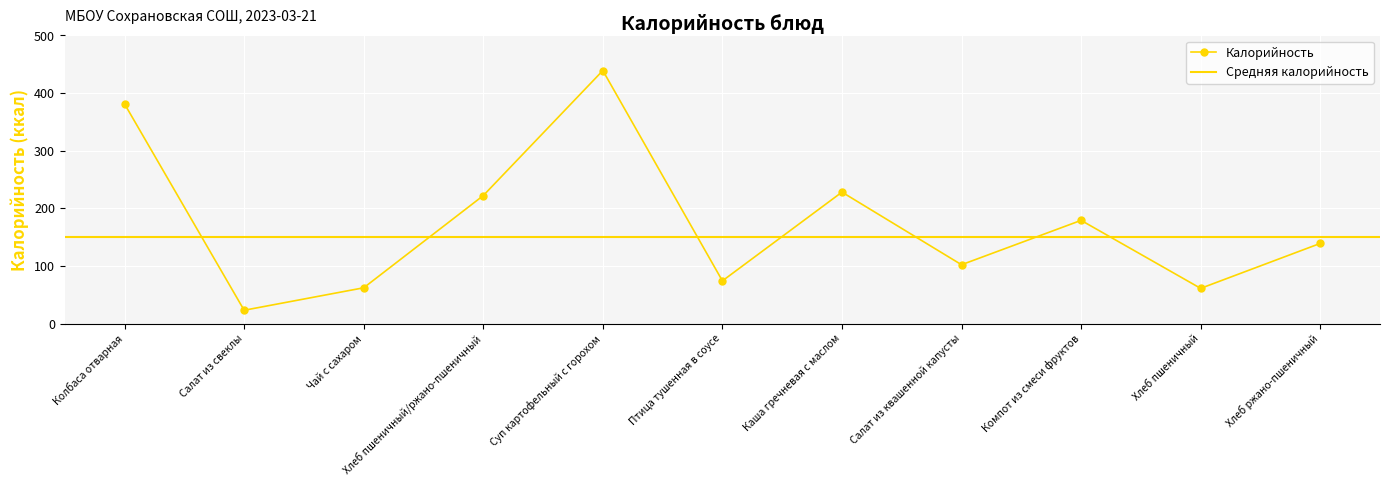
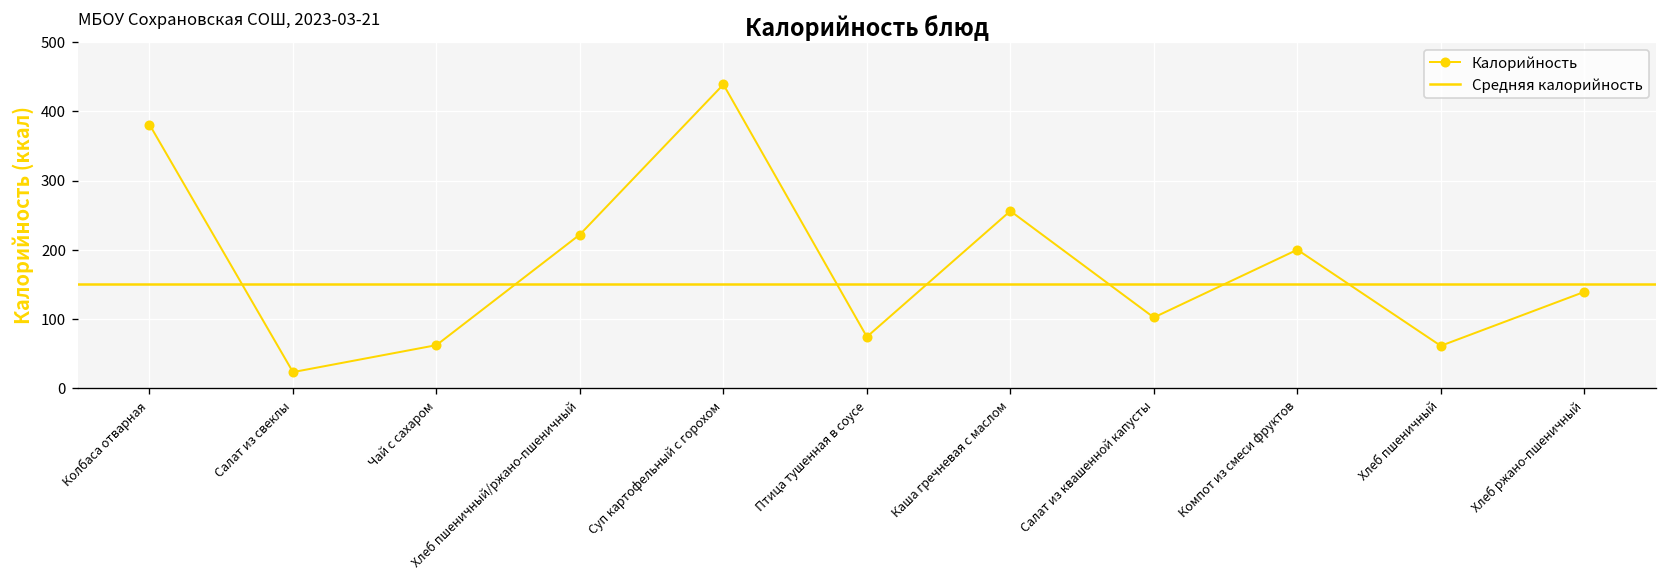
Каша гречневая с маслом: 230 -> 260
Компот из смеси фруктов: 180 -> 200
